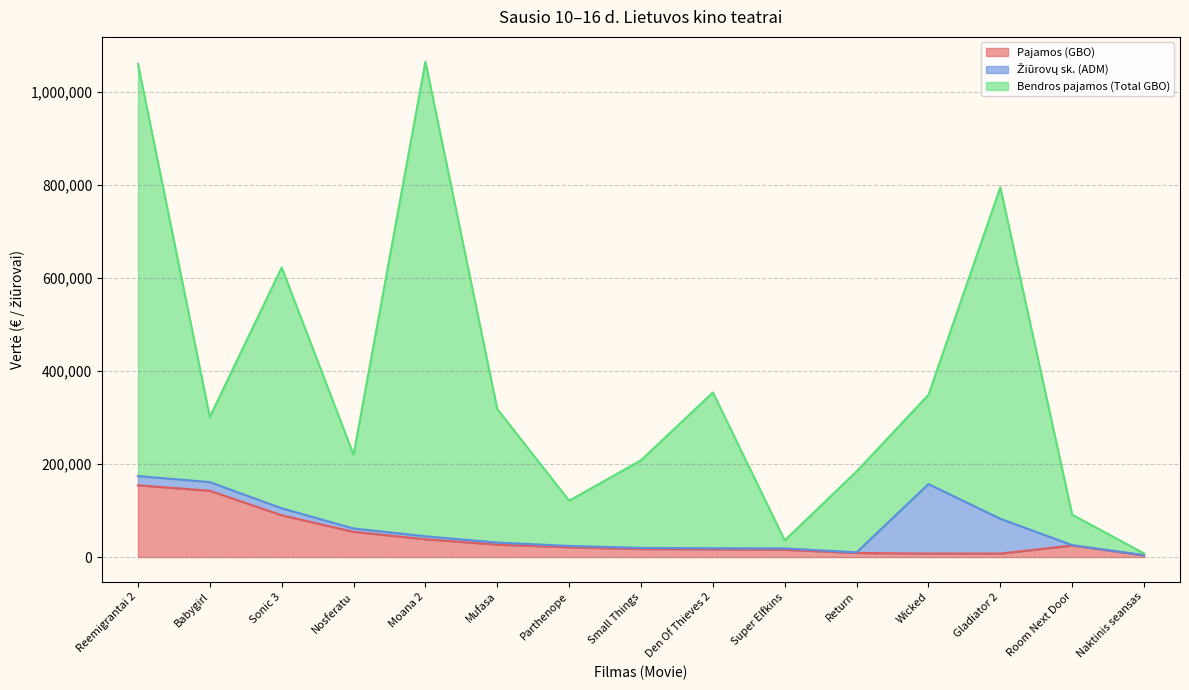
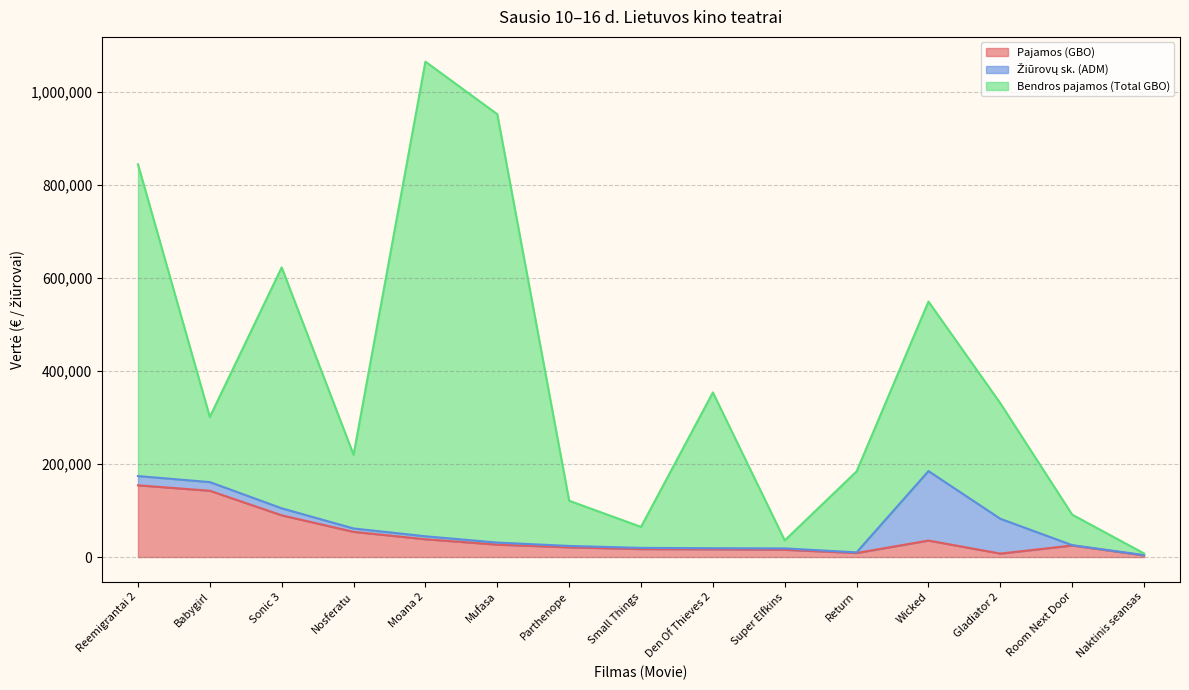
Bendros pajamos (Total GBO), Reemigrantai 2: 890,000 -> 670,000
Bendros pajamos (Total GBO), Mufasa: 290,000 -> 920,000
Bendros pajamos (Total GBO), Small Things: 190,000 -> 50,000
Pajamos (GBO), Wicked: 10,000 -> 40,000
Bendros pajamos (Total GBO), Wicked: 190,000 -> 360,000
Bendros pajamos (Total GBO), Gladiator 2: 710,000 -> 250,000
